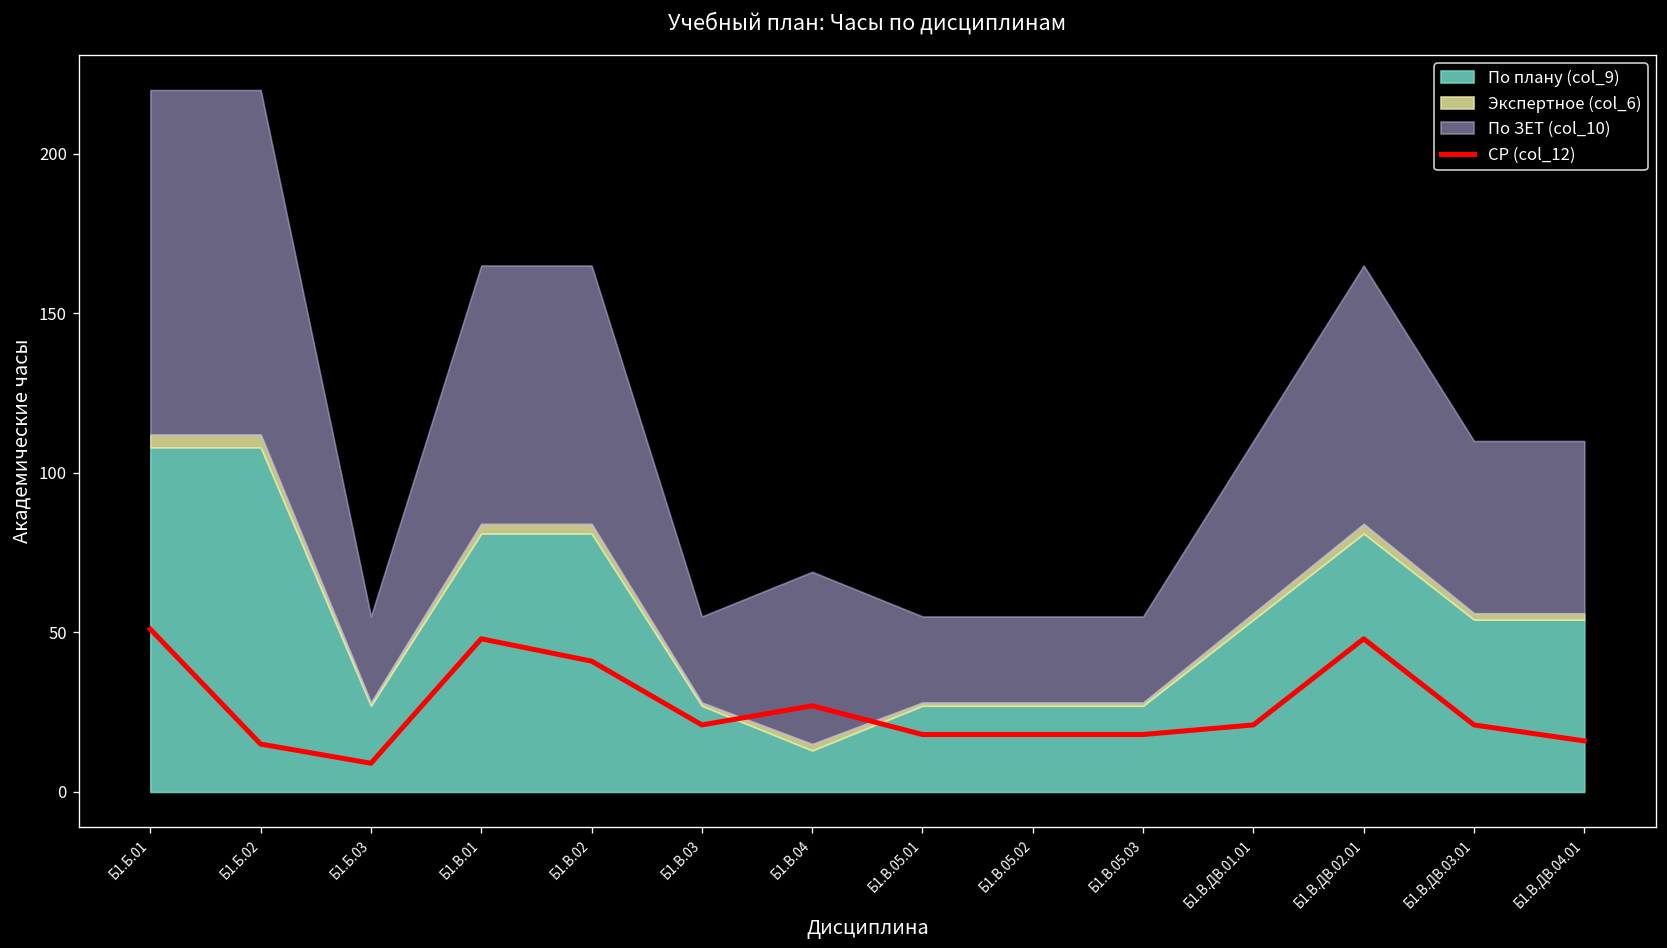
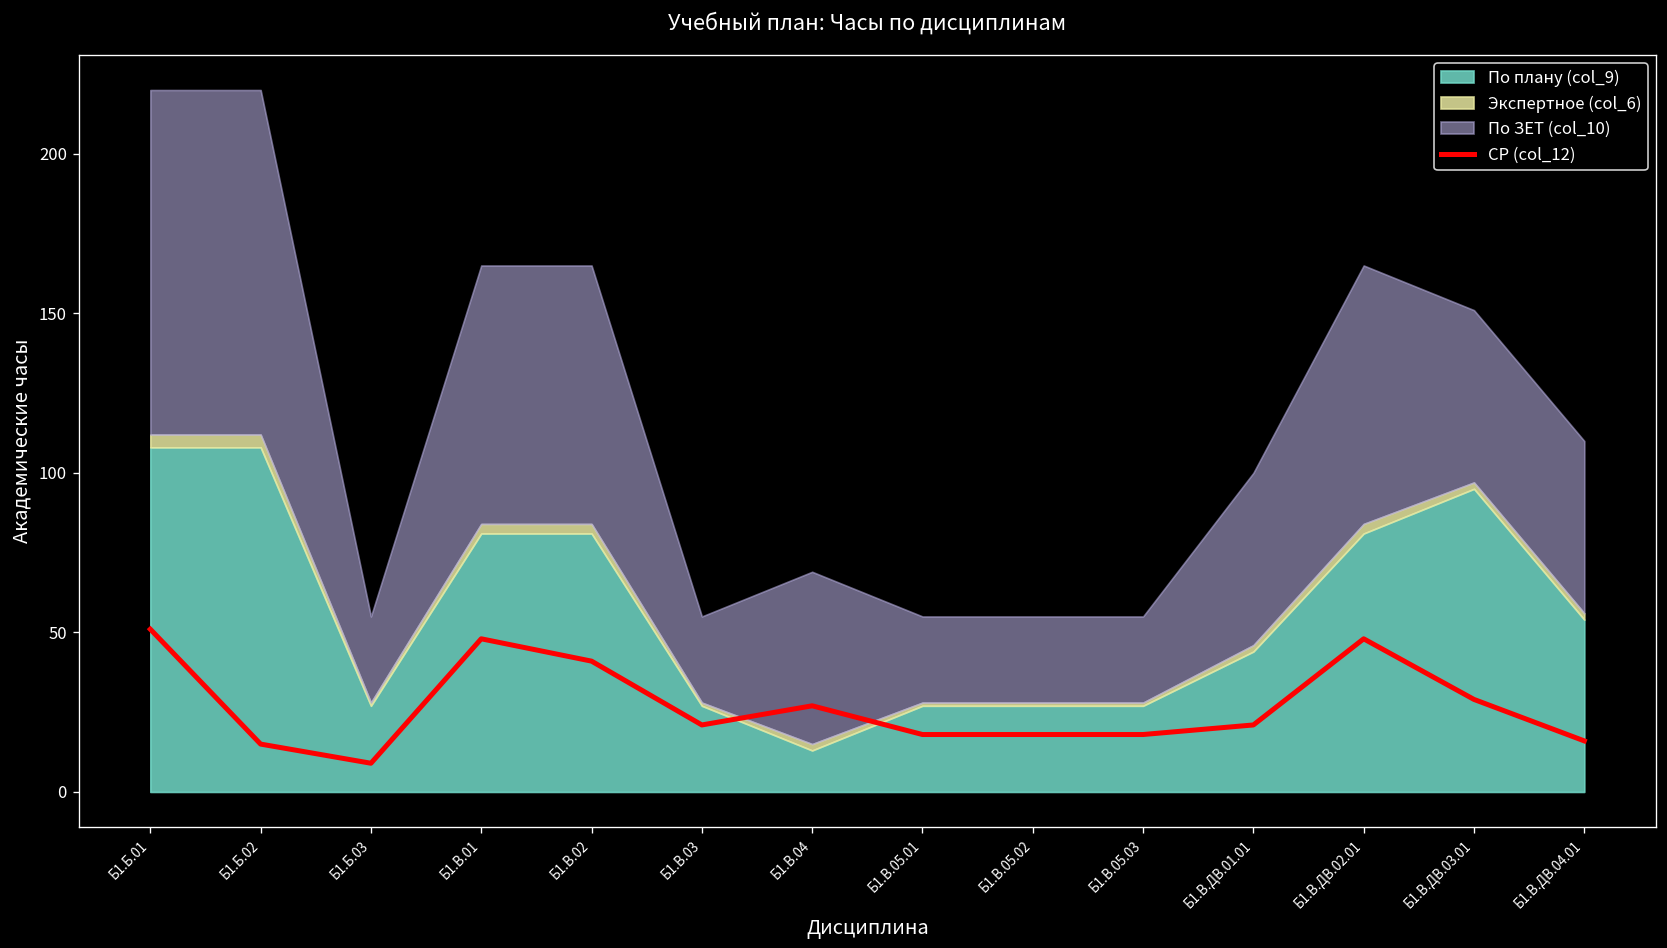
По плану (col_9), Б1.В.ДВ.01.01: 54 -> 44
СР (col_12), Б1.В.ДВ.03.01: 21 -> 29
По плану (col_9), Б1.В.ДВ.03.01: 54 -> 95
